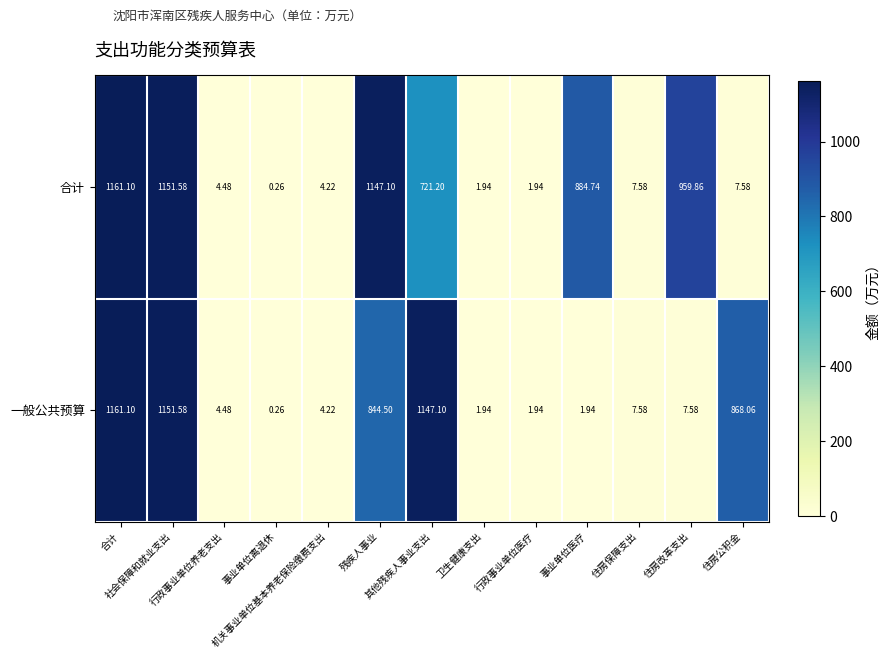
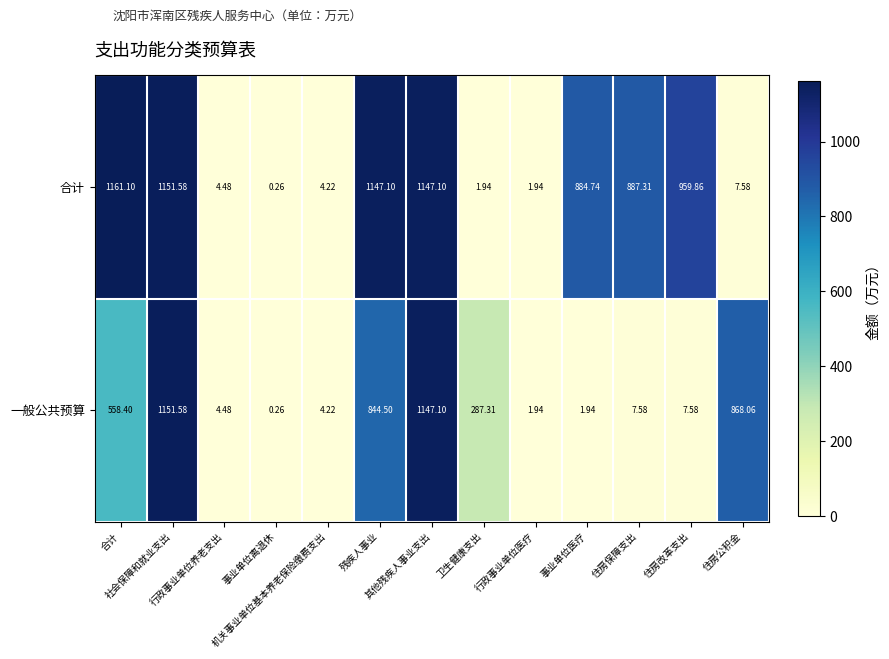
合计, 其他残疾人事业支出: 721.20 -> 1147.10
合计, 住房保障支出: 7.58 -> 887.31
一般公共预算, 合计: 1161.10 -> 558.40
一般公共预算, 卫生健康支出: 1.94 -> 287.31
